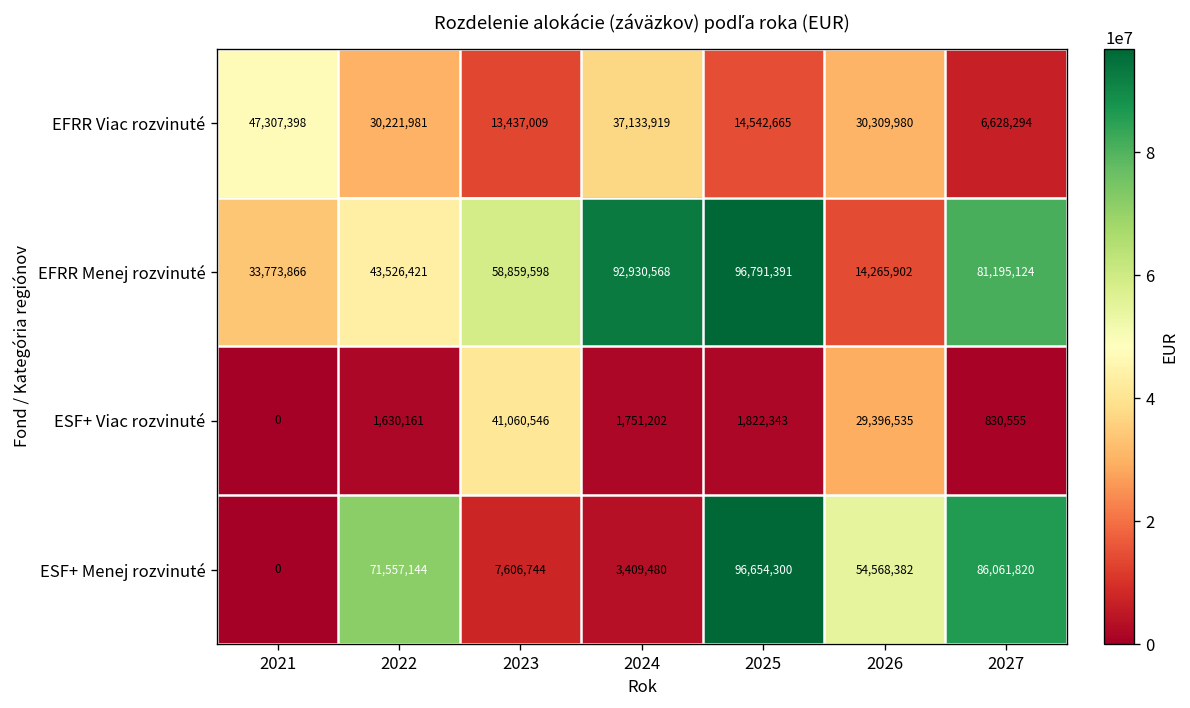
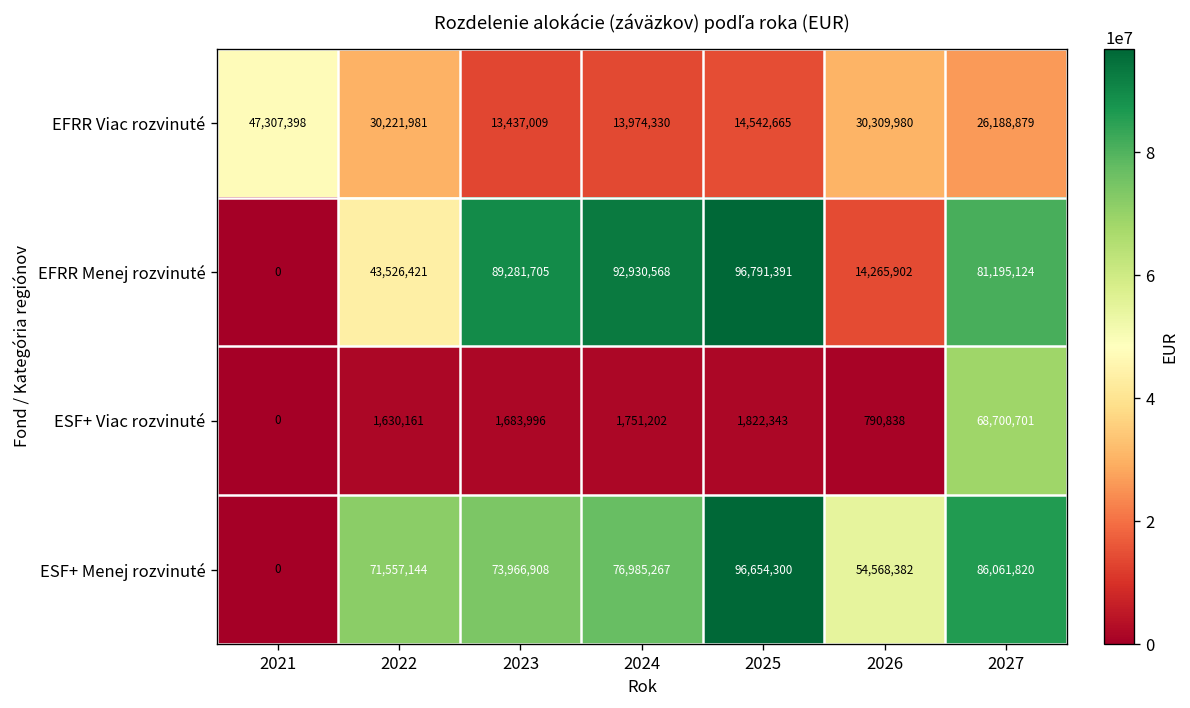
EFRR Viac rozvinuté, 2024: 37,133,919 -> 13,974,330
EFRR Viac rozvinuté, 2027: 6,628,294 -> 26,188,879
EFRR Menej rozvinuté, 2021: 33,773,866 -> 0
EFRR Menej rozvinuté, 2023: 58,859,598 -> 89,281,705
ESF+ Viac rozvinuté, 2023: 41,060,546 -> 1,683,996
ESF+ Viac rozvinuté, 2026: 29,396,535 -> 790,838
ESF+ Viac rozvinuté, 2027: 830,555 -> 68,700,701
ESF+ Menej rozvinuté, 2023: 7,606,744 -> 73,966,908
ESF+ Menej rozvinuté, 2024: 3,409,480 -> 76,985,267
